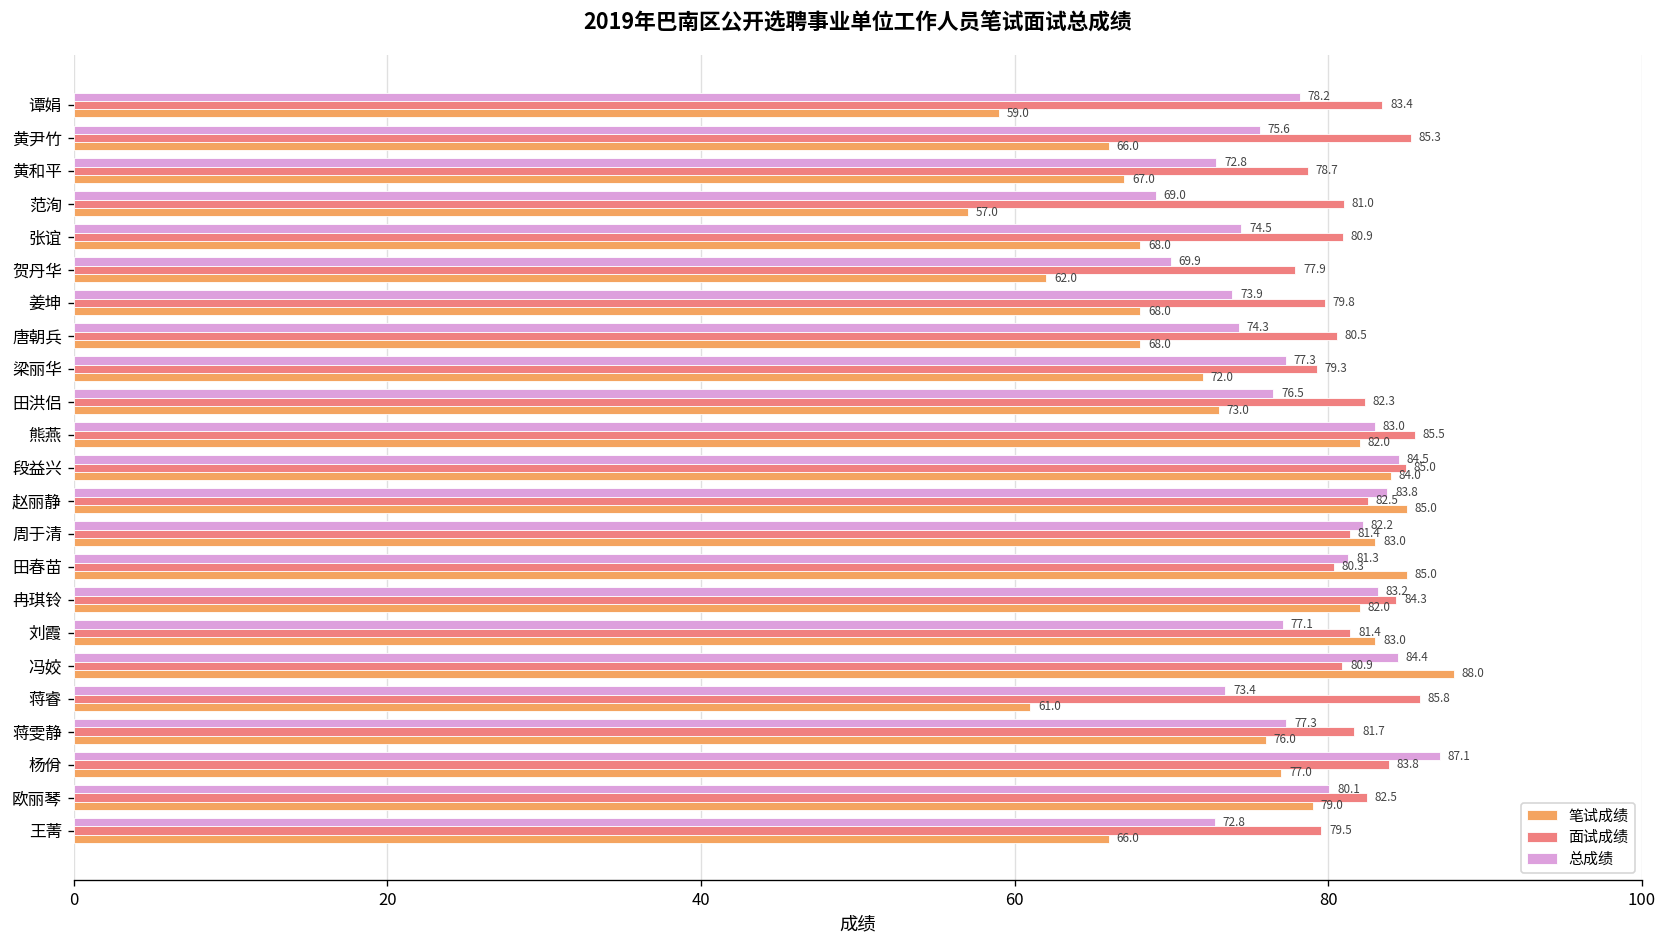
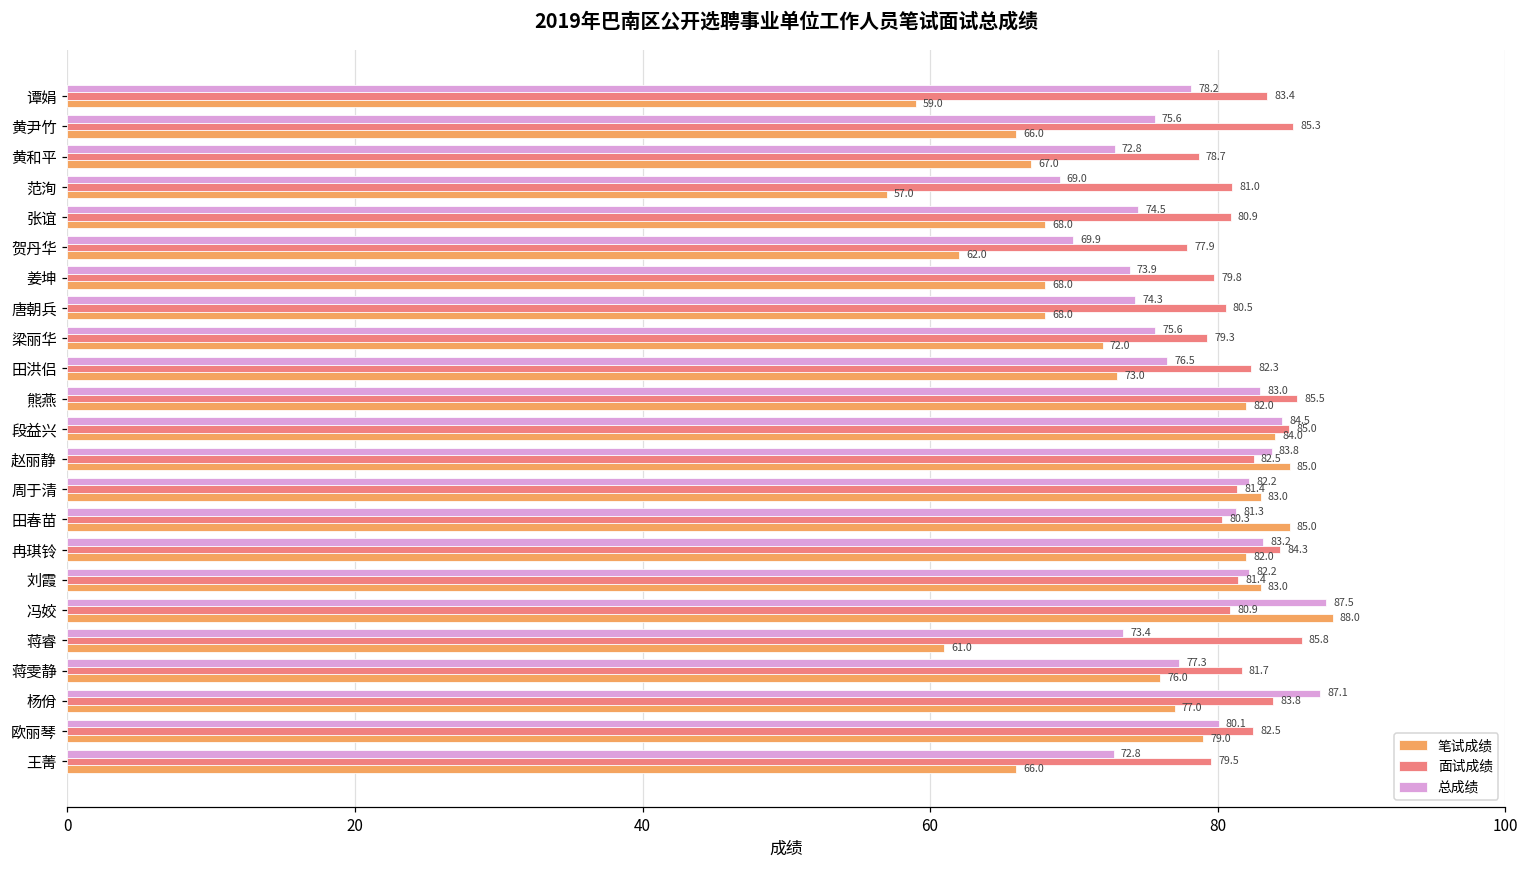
总成绩, 梁丽华: 77.3 -> 75.6
总成绩, 刘霞: 77.1 -> 82.2
总成绩, 冯姣: 84.4 -> 87.5
